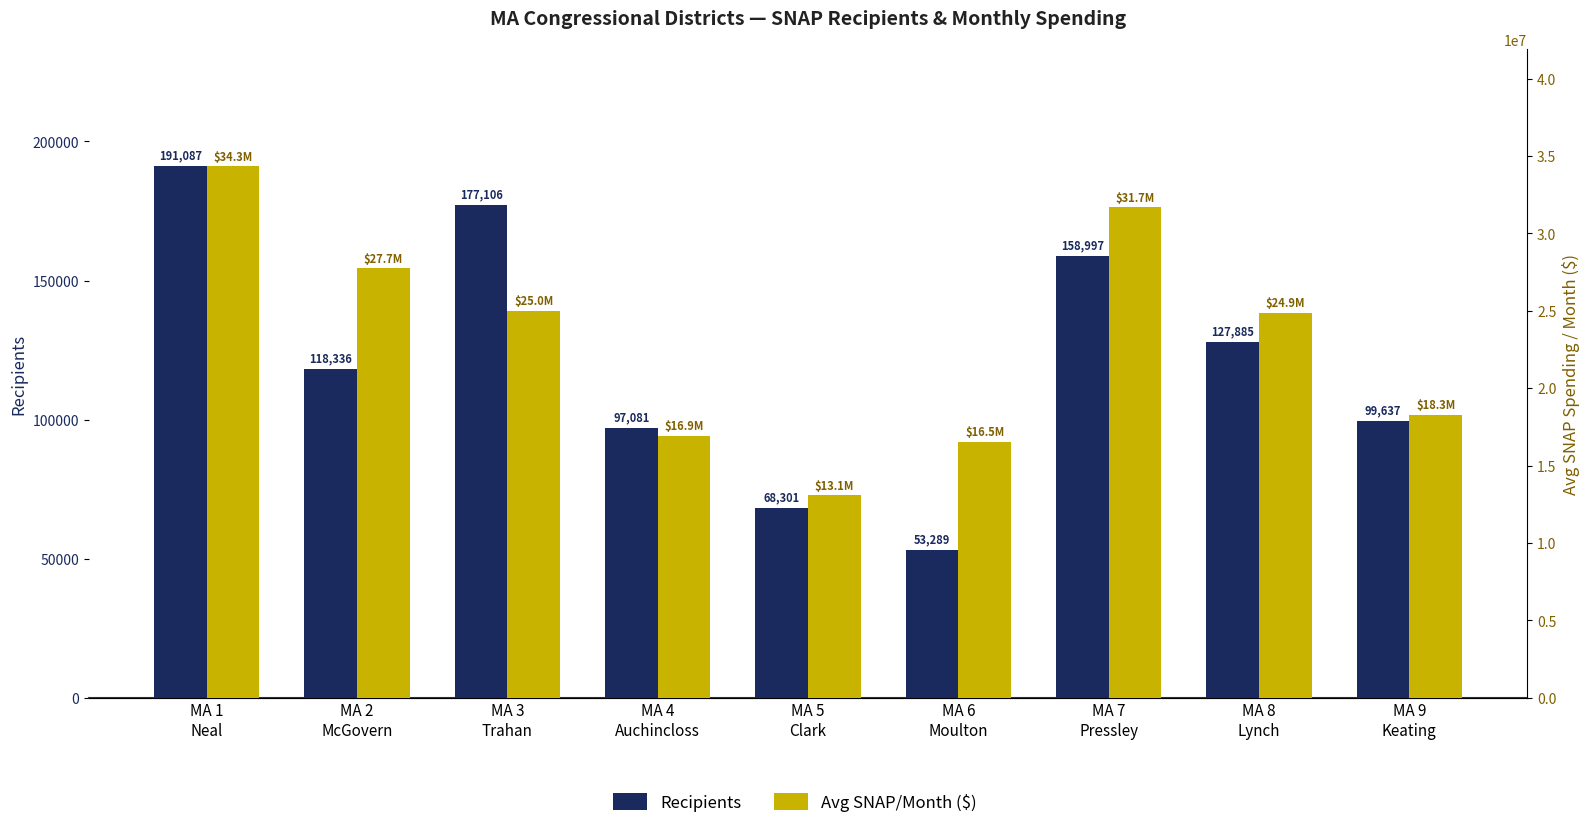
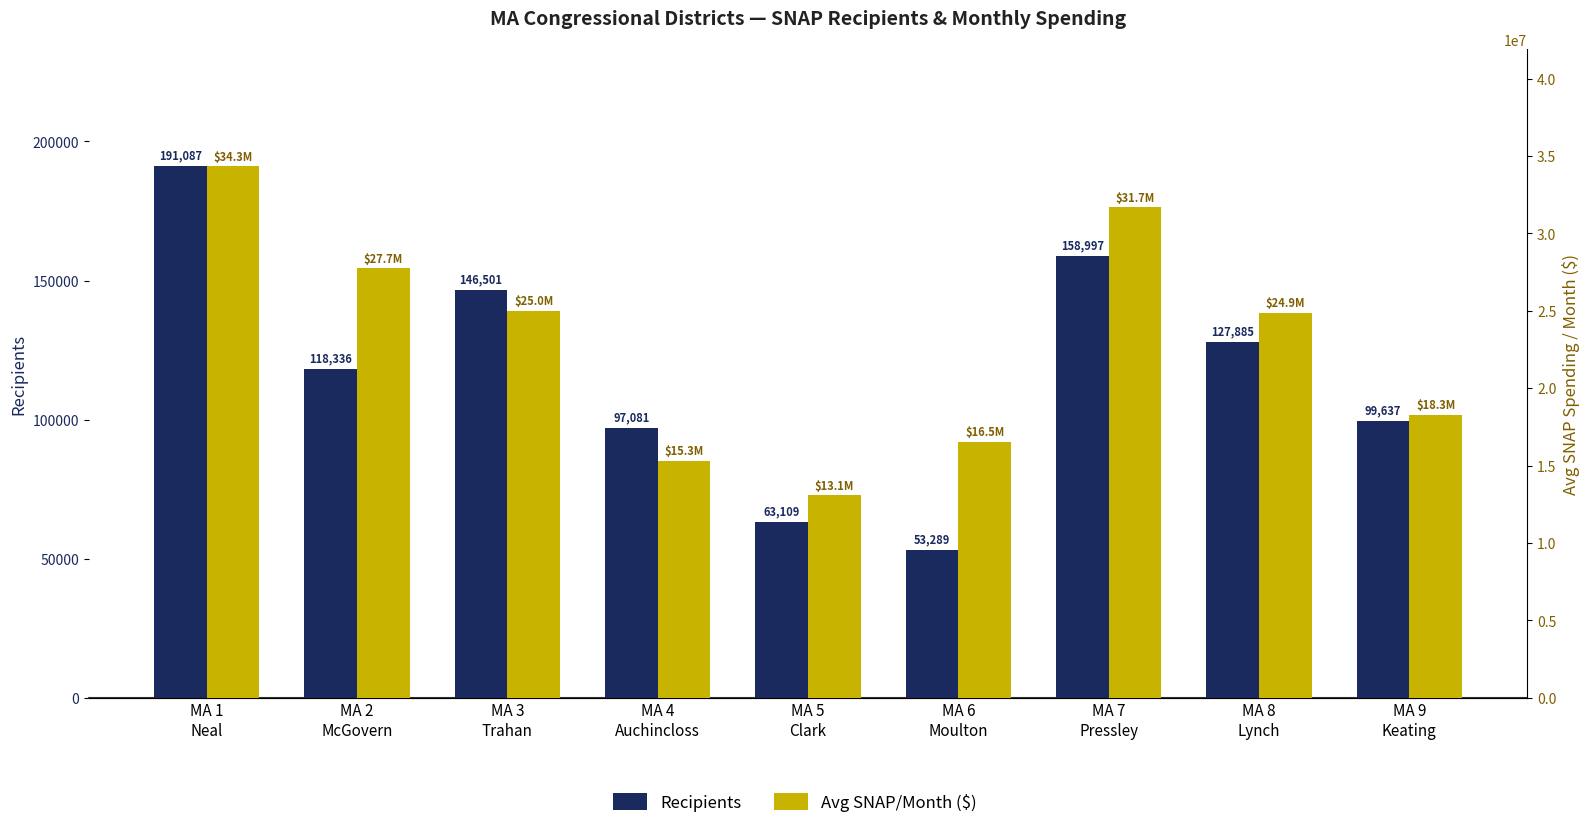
Recipients, MA 3 Trahan: 177,106 -> 146,501
Recipients, MA 5 Clark: 68,301 -> 63,109
Avg SNAP/Month ($), MA 4 Auchincloss: $16.9M -> $15.3M
